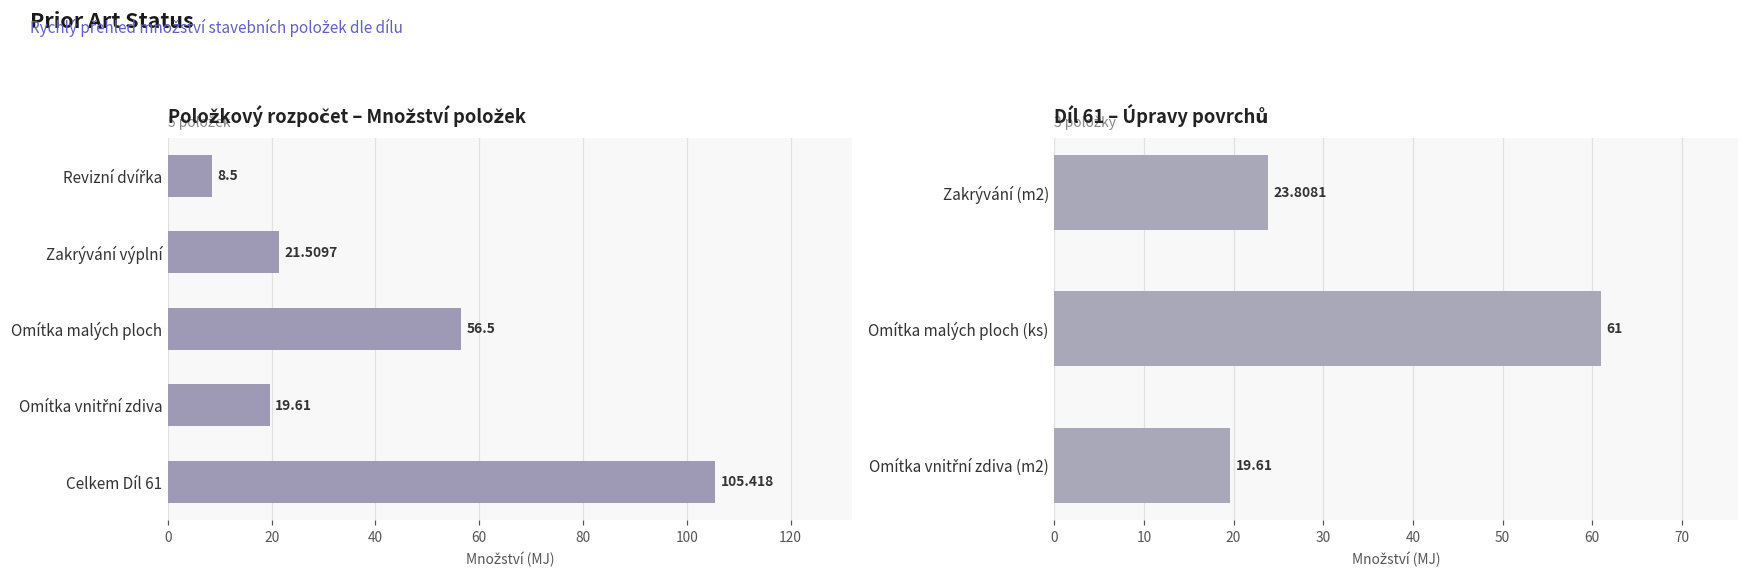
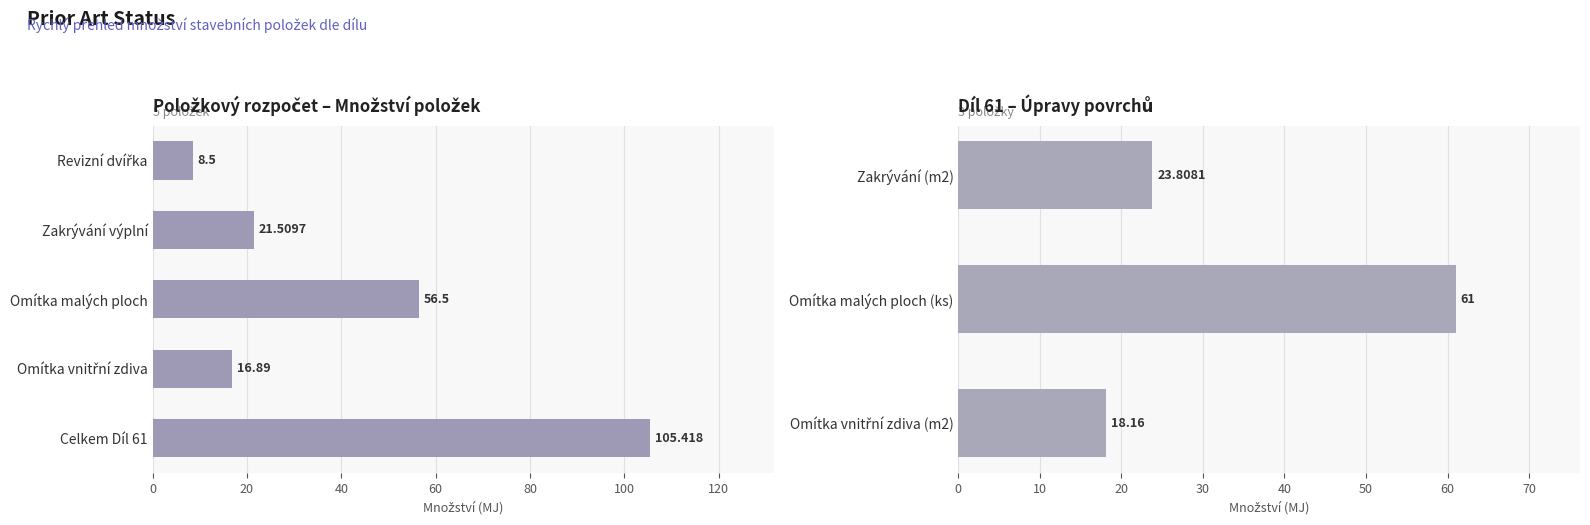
Položkový rozpočet – Množství položek, Omítka vnitřní zdiva: 19.61 -> 16.89
Díl 61 – Úpravy povrchů, Omítka vnitřní zdiva (m2): 19.61 -> 18.16
